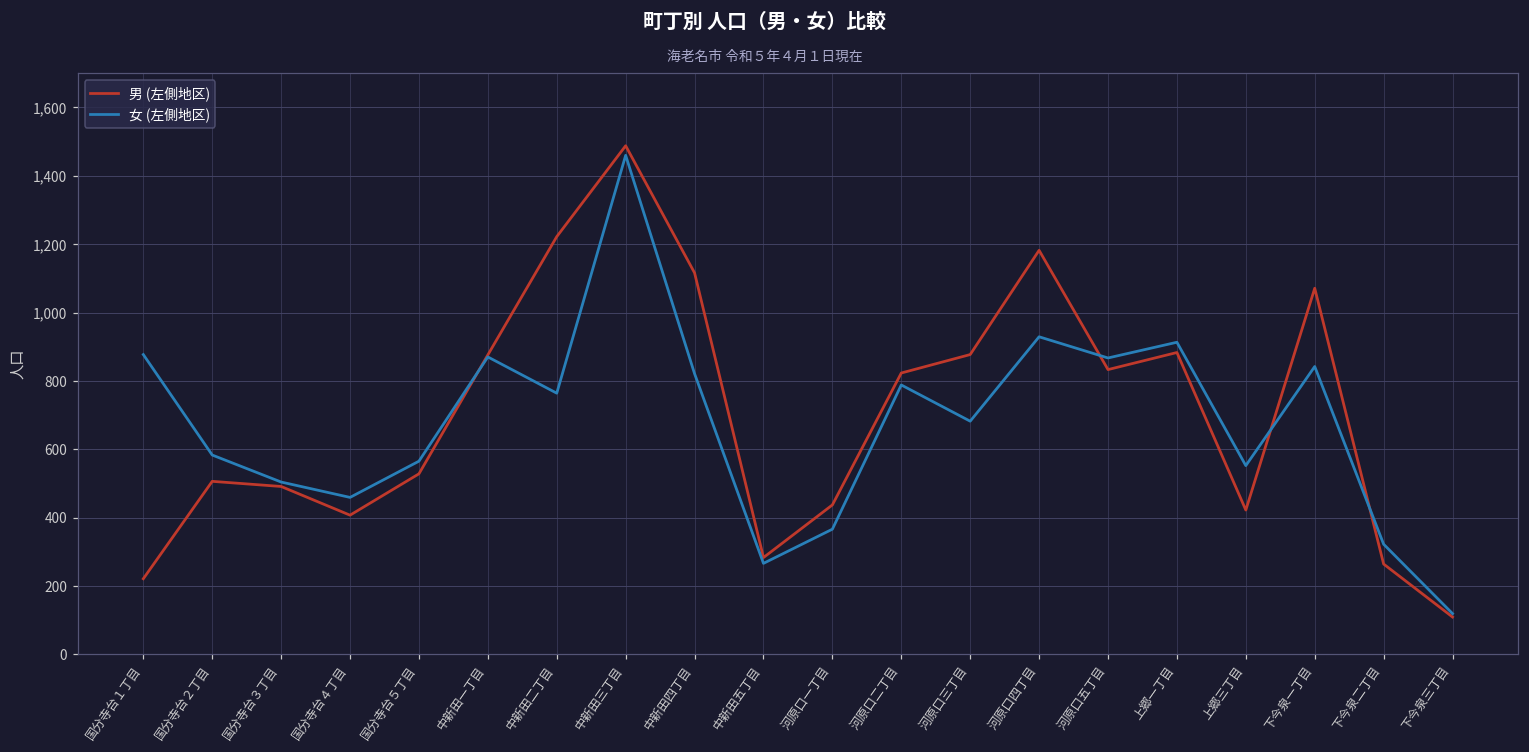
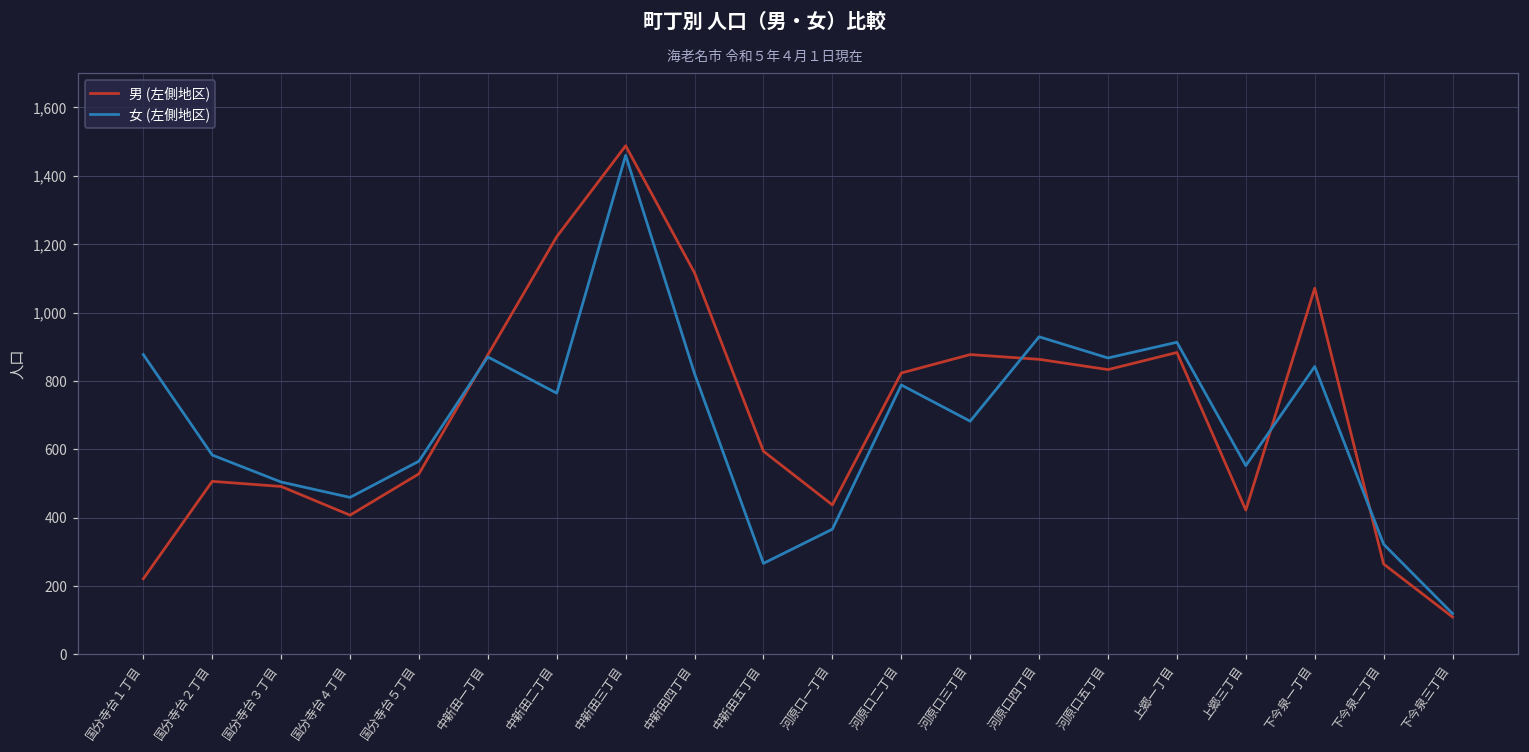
男 (左側地区), 中新田五丁目: 280 -> 590
男 (左側地区), 河原口四丁目: 1,180 -> 860
